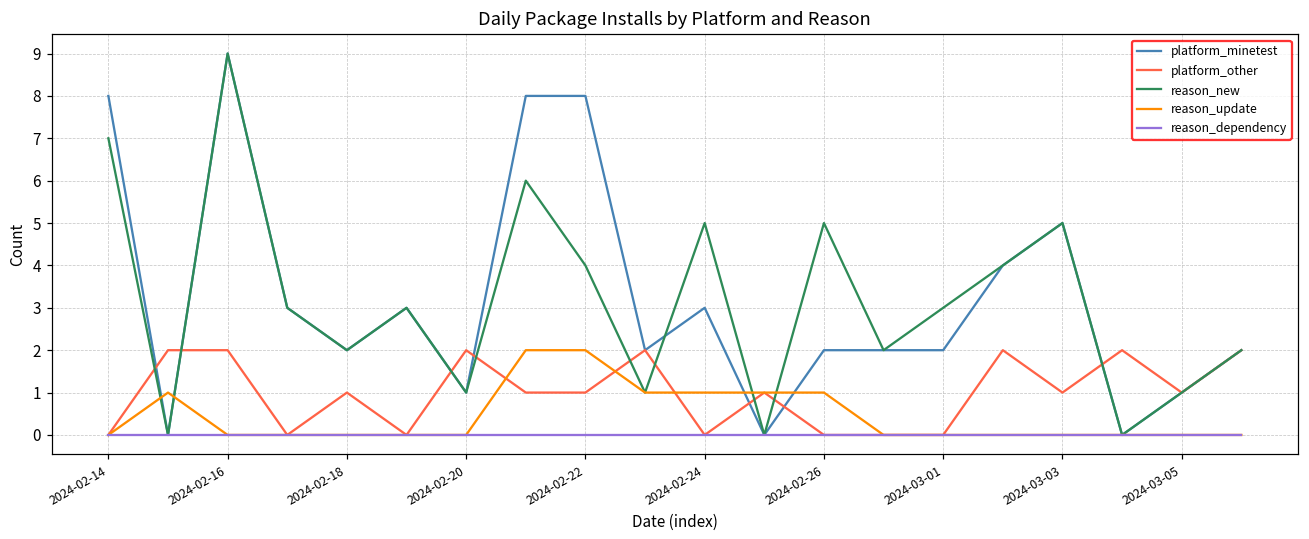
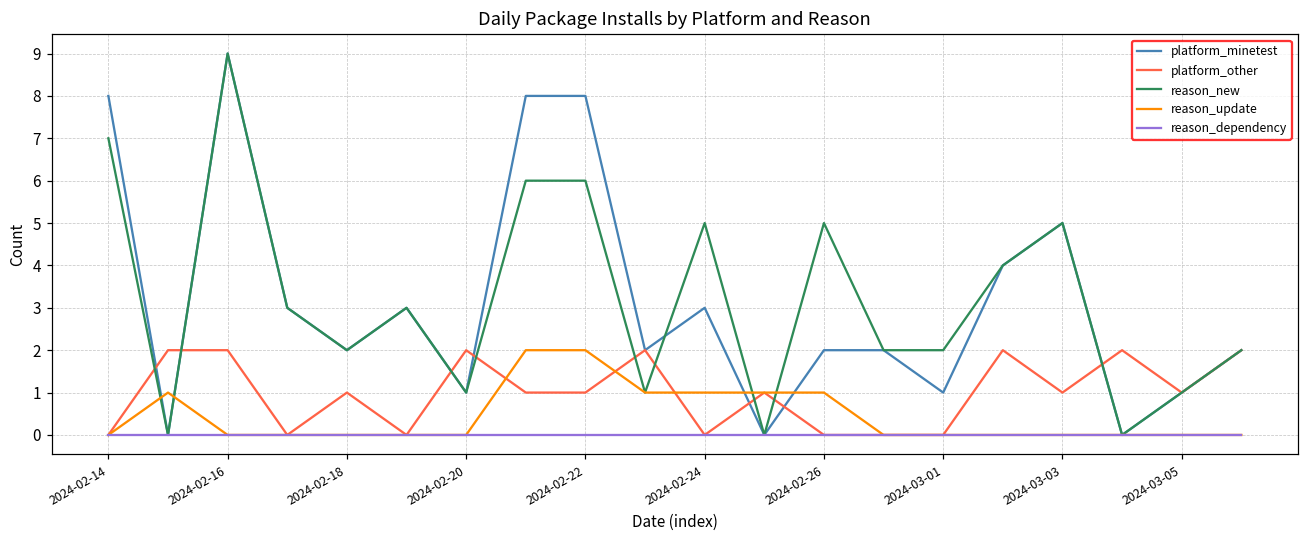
reason_new, 2024-02-22: 4 -> 6
platform_minetest, 2024-03-01: 2 -> 1
reason_new, 2024-03-01: 3 -> 2
